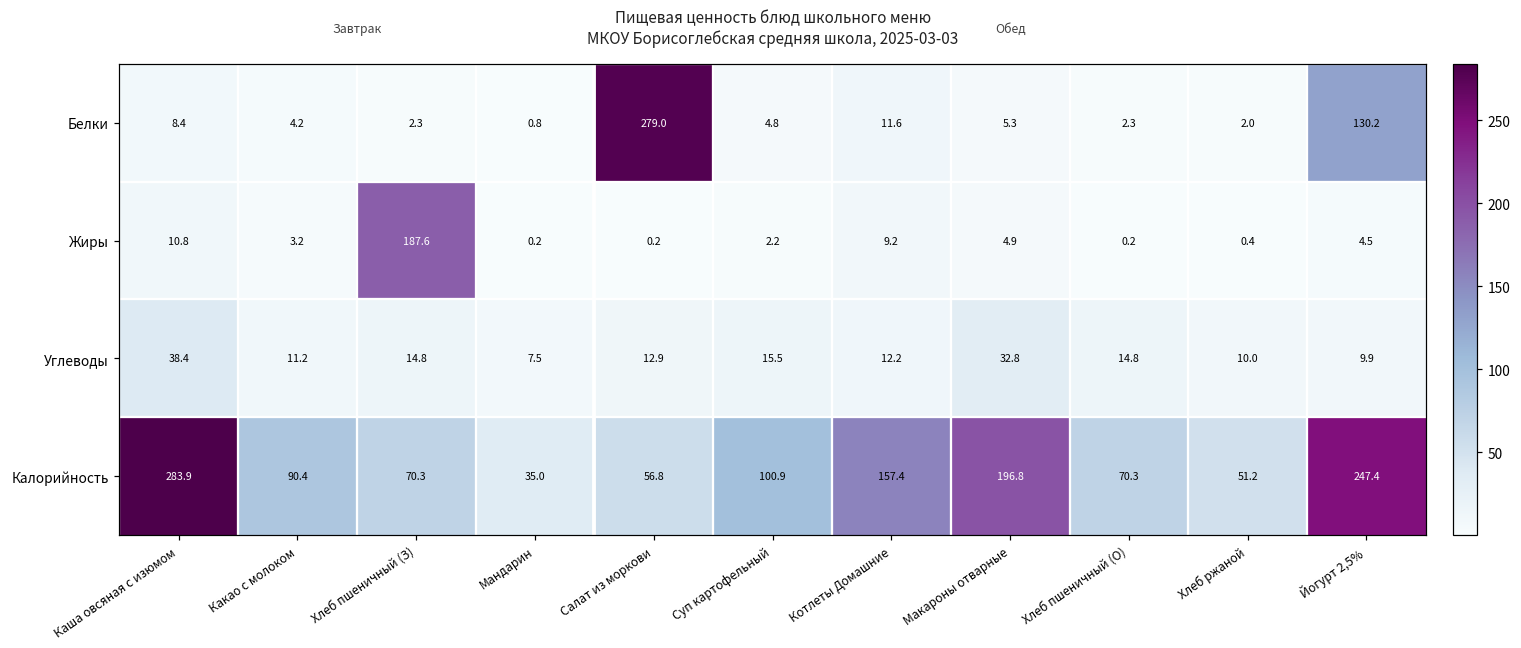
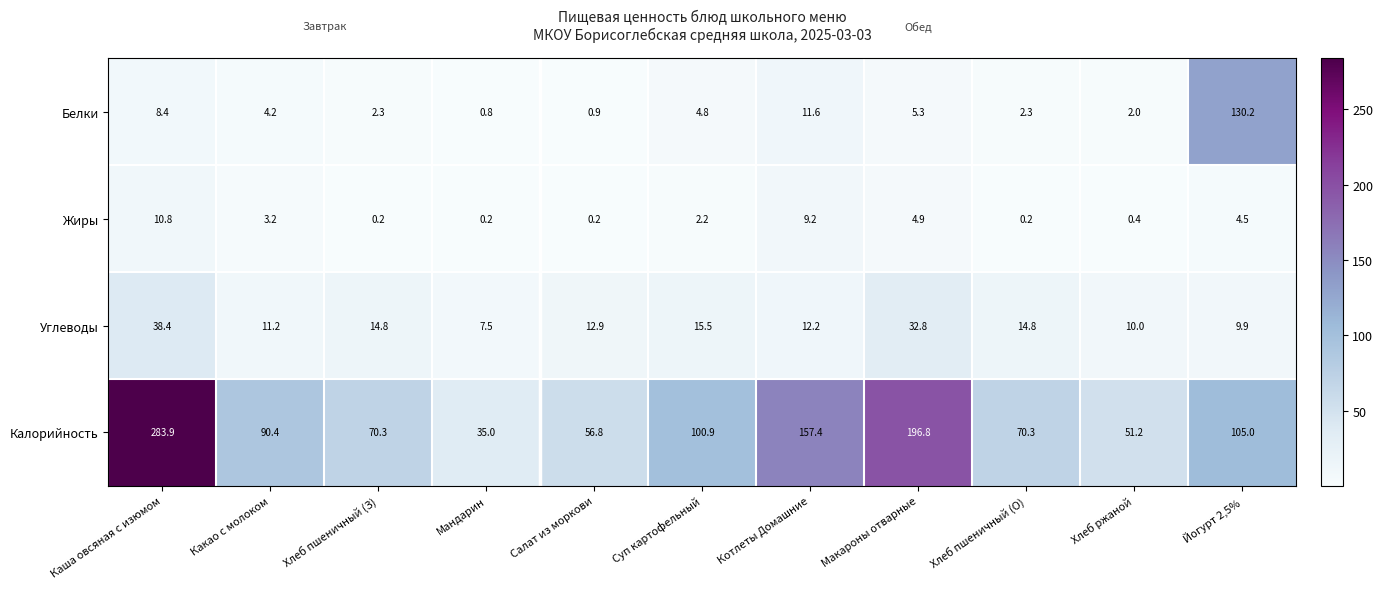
Белки, Салат из моркови: 279.0 -> 0.9
Жиры, Хлеб пшеничный (З): 187.6 -> 0.2
Калорийность, Йогурт 2,5%: 247.4 -> 105.0
